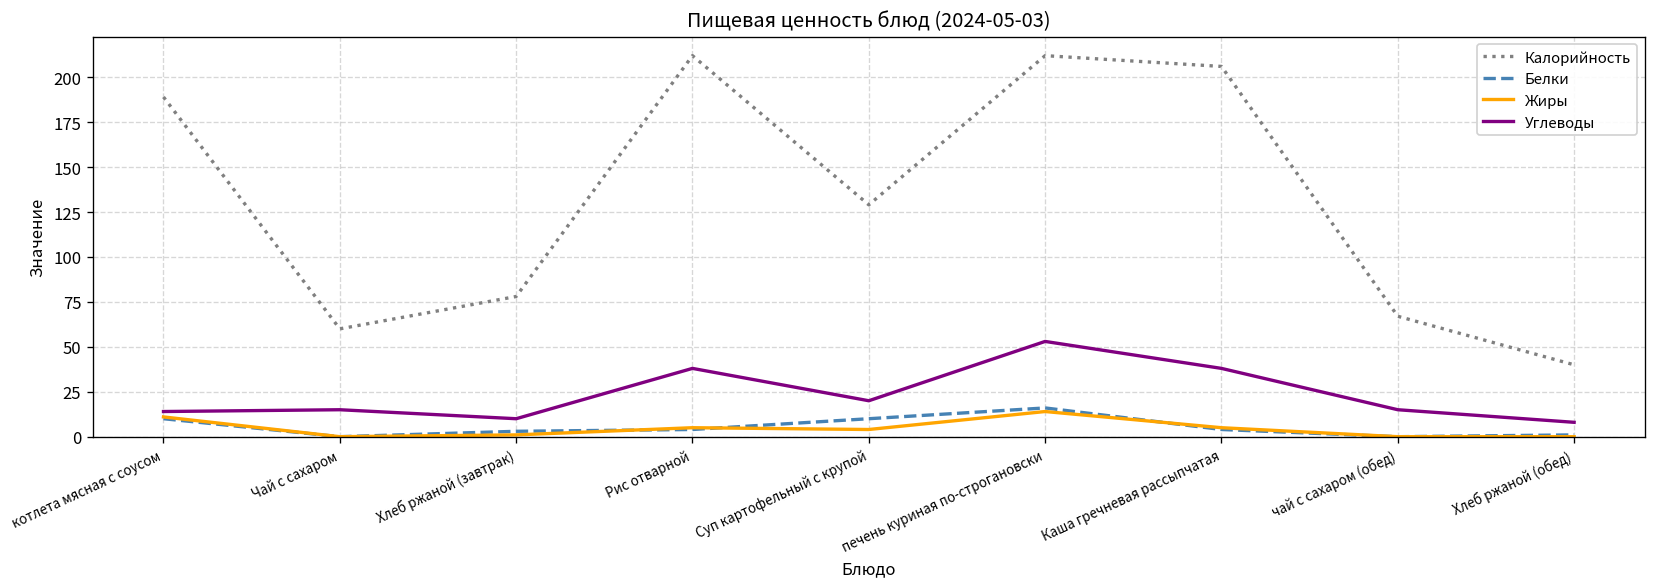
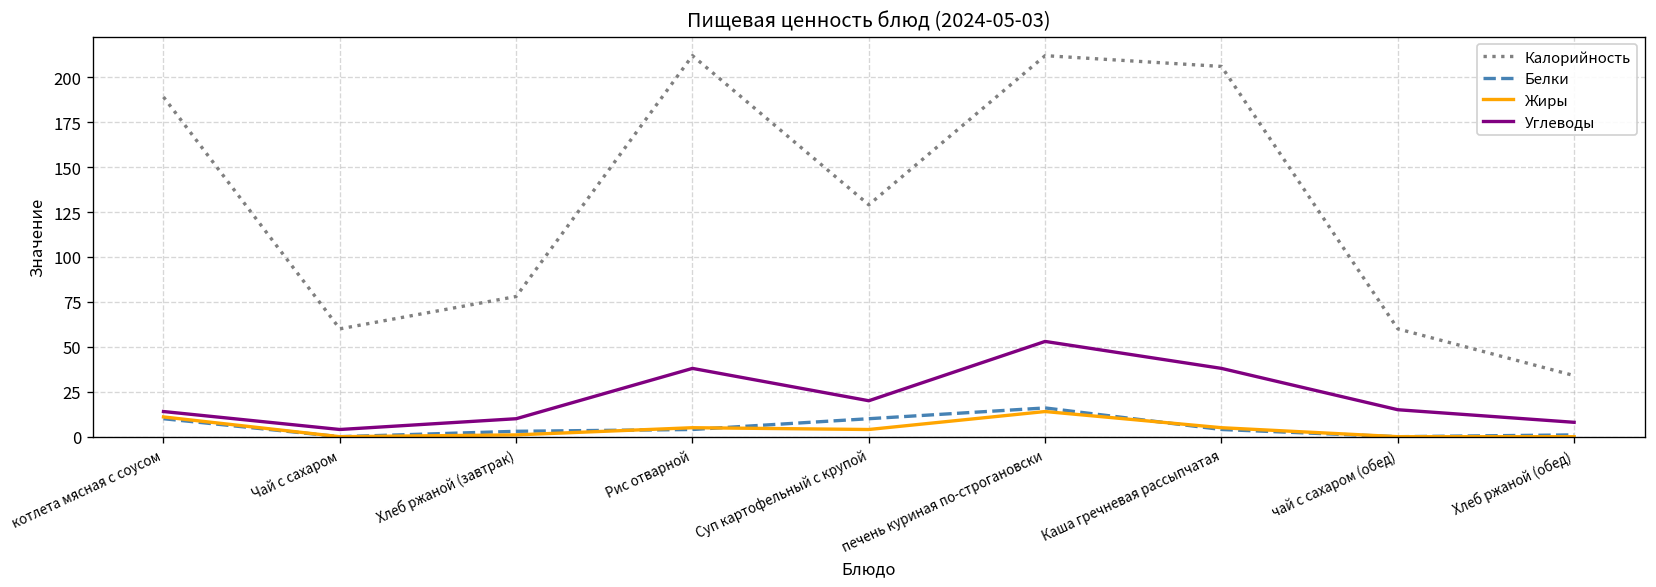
Углеводы, Чай с сахаром: 15 -> 4
Калорийность, чай с сахаром (обед): 67 -> 60
Калорийность, Хлеб ржаной (обед): 40 -> 34
